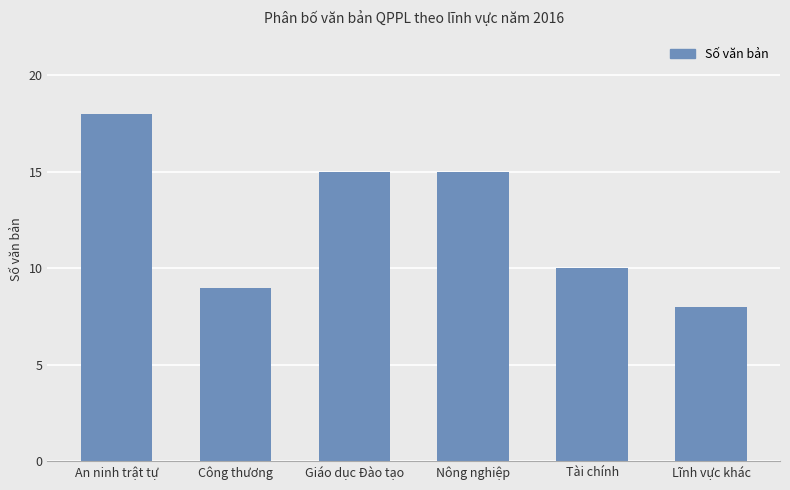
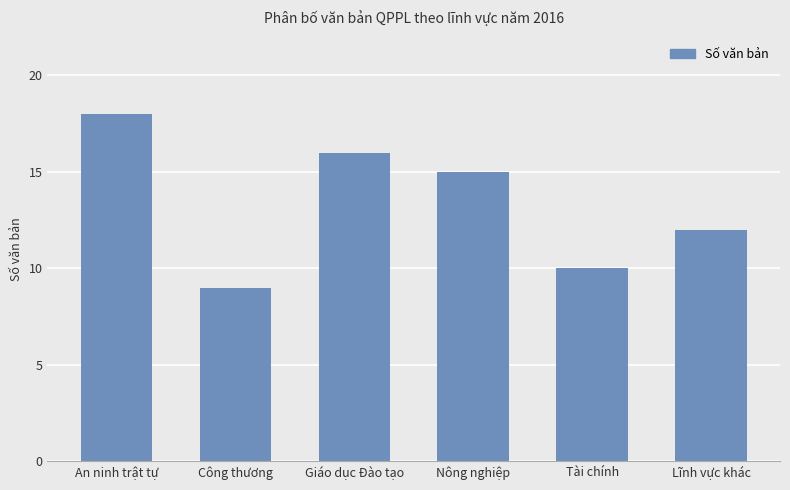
Giáo dục Đào tạo: 15 -> 16
Lĩnh vực khác: 8 -> 12
